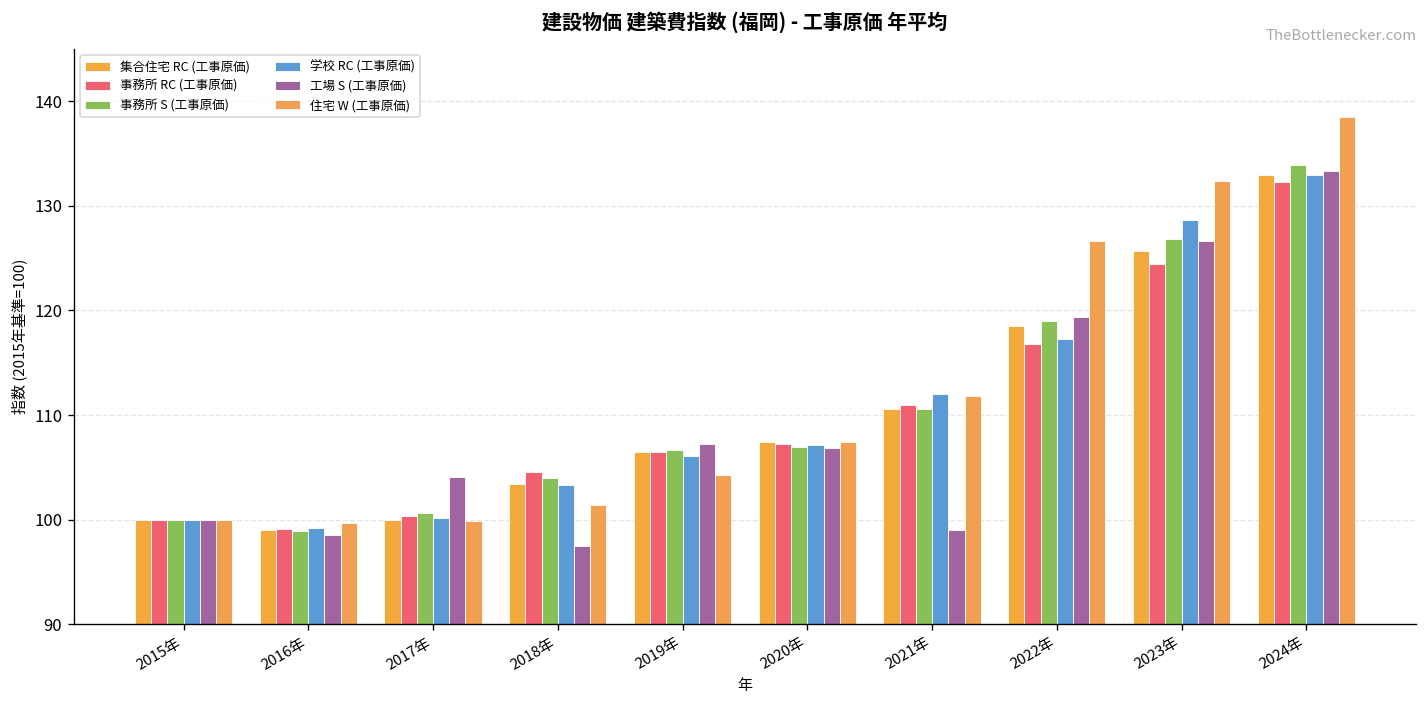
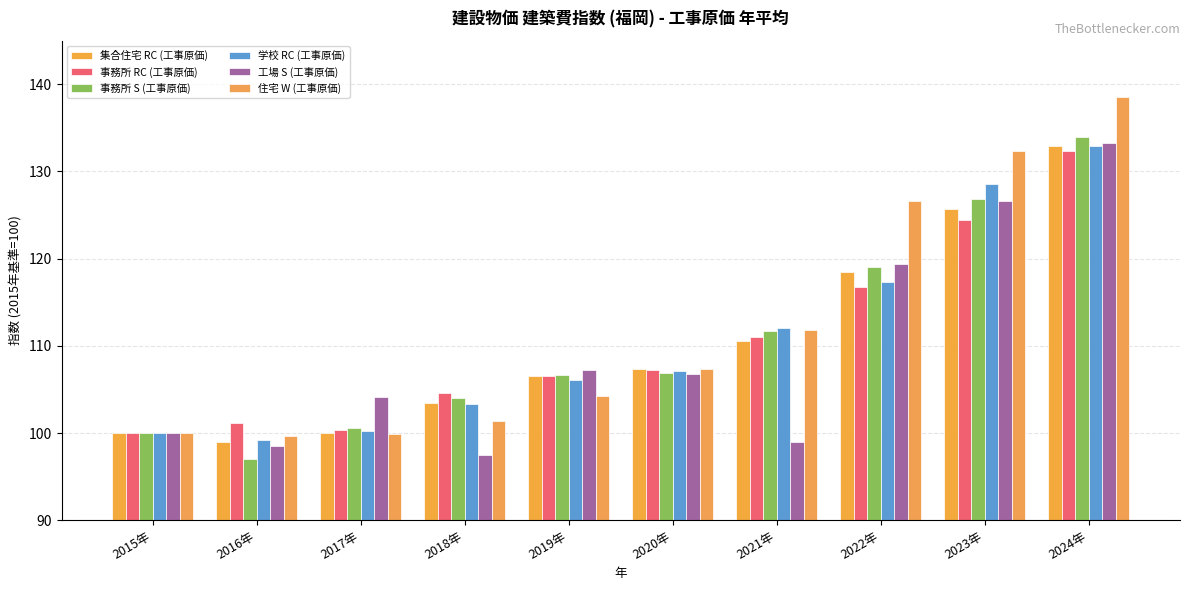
事務所 RC (工事原価), 2016年: 99 -> 101
事務所 S (工事原価), 2016年: 99 -> 97
事務所 S (工事原価), 2021年: 111 -> 112
